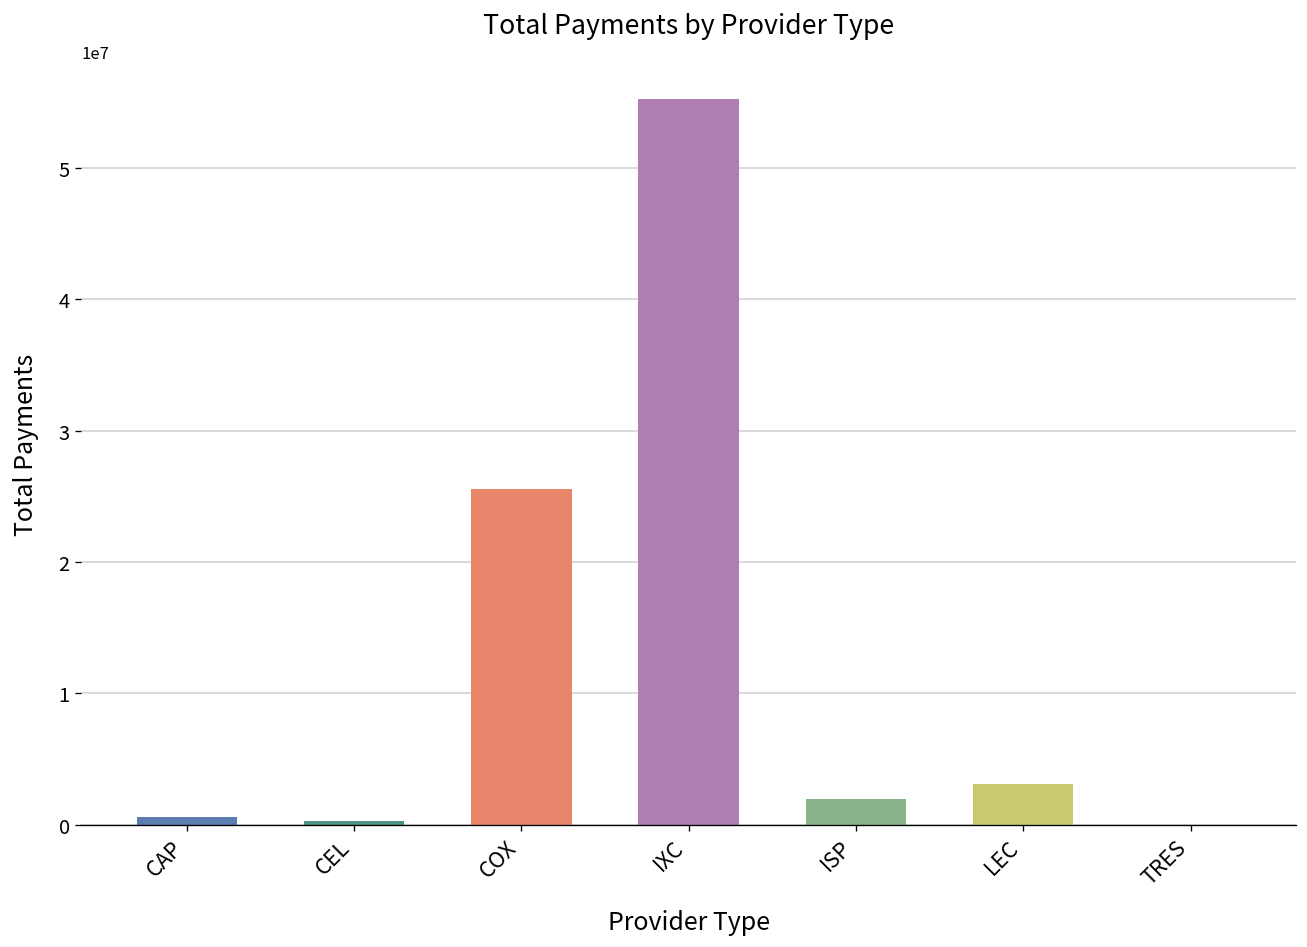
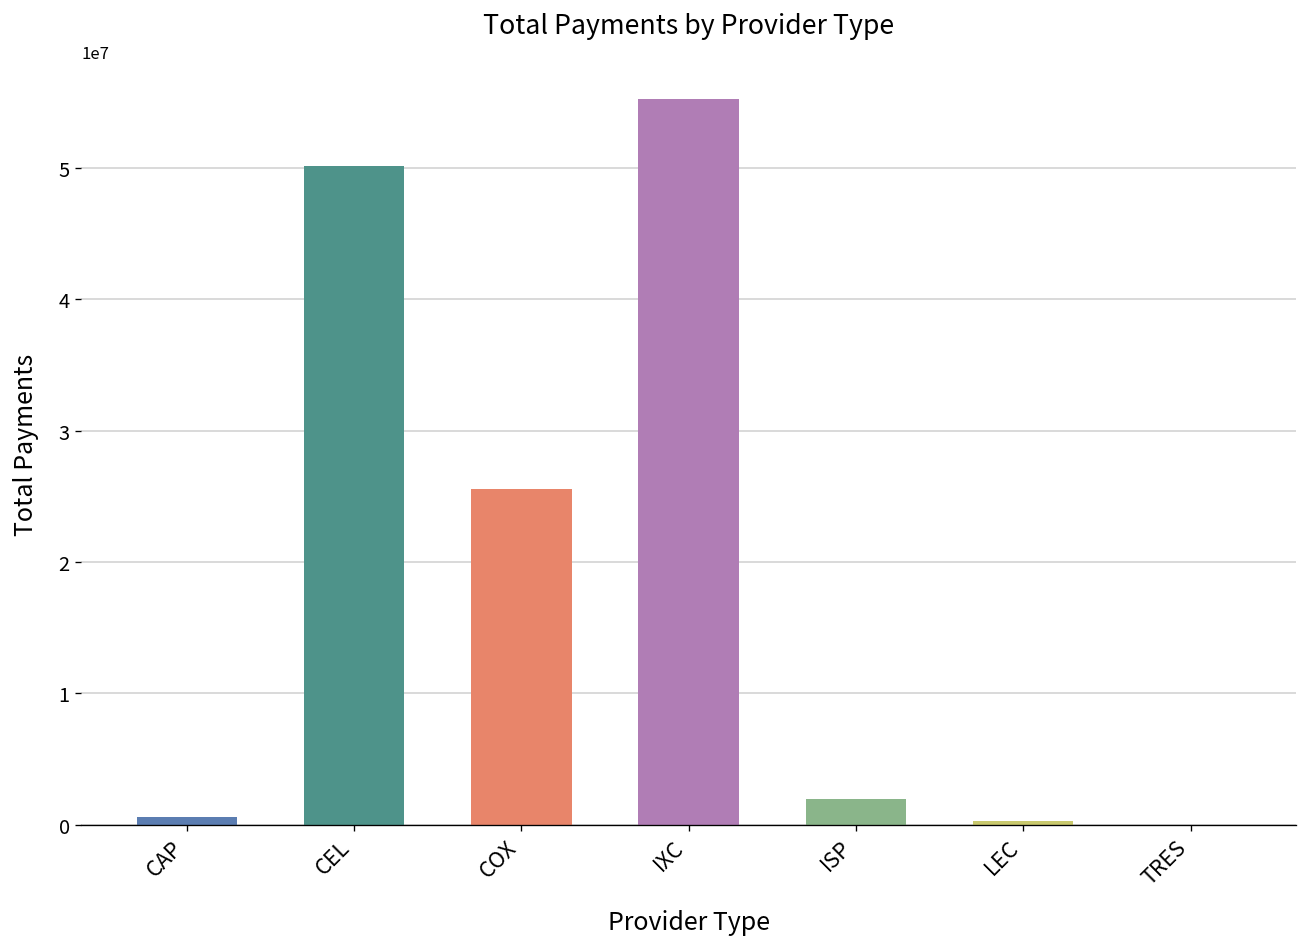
CEL: 300000 -> 50200000
LEC: 3100000 -> 300000
